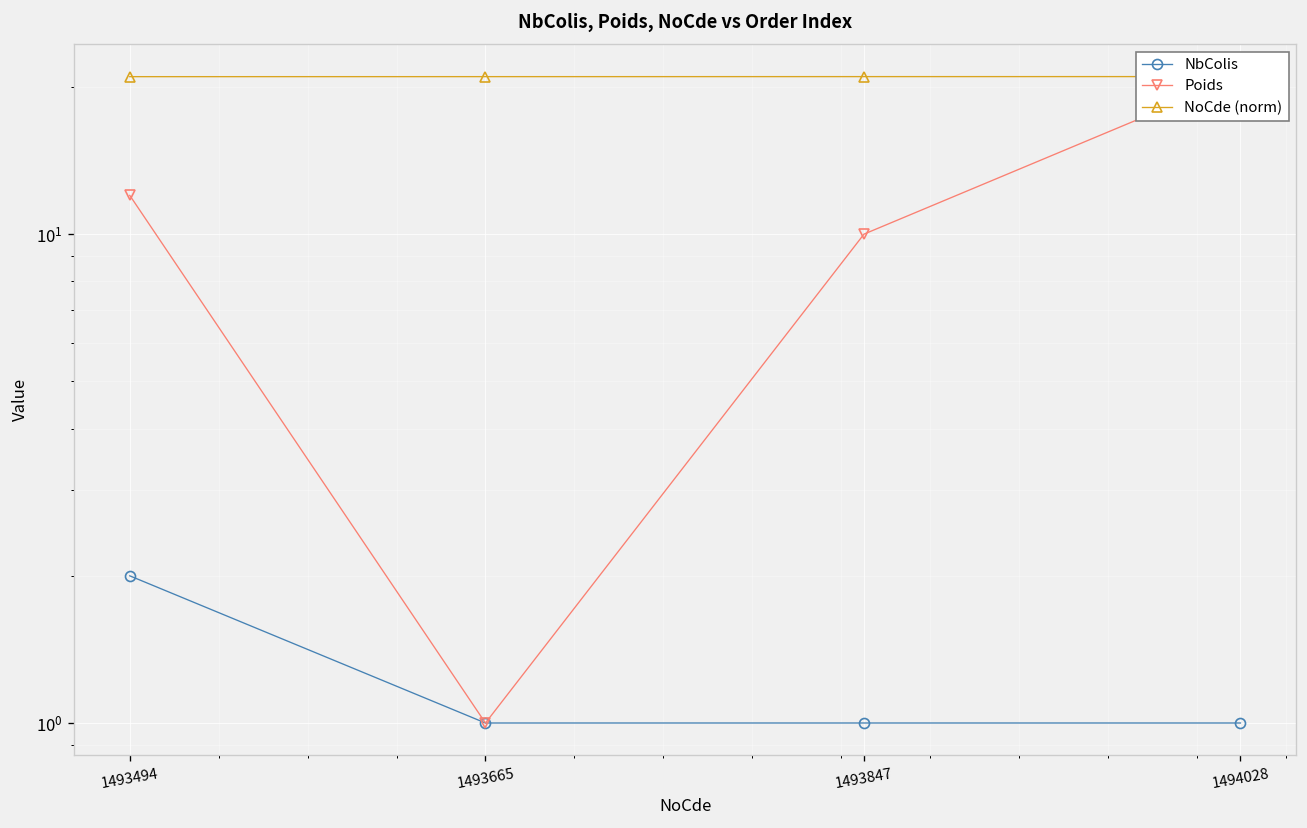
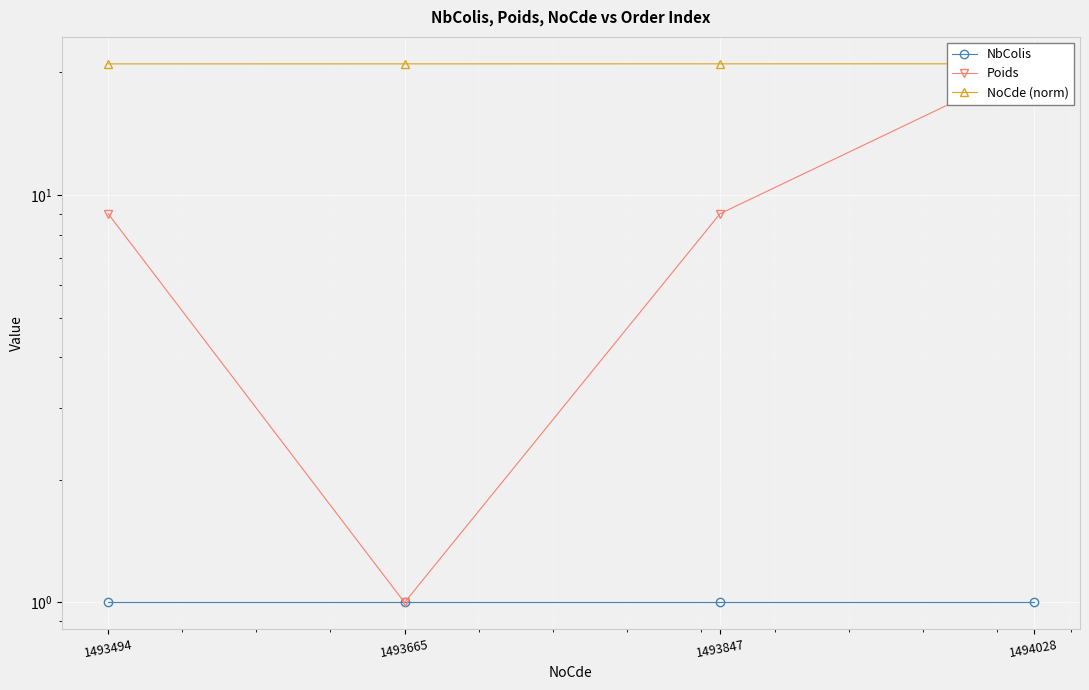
NbColis, 1493494: 2 -> 1
Poids, 1493494: 12 -> 9
Poids, 1493847: 10 -> 9
